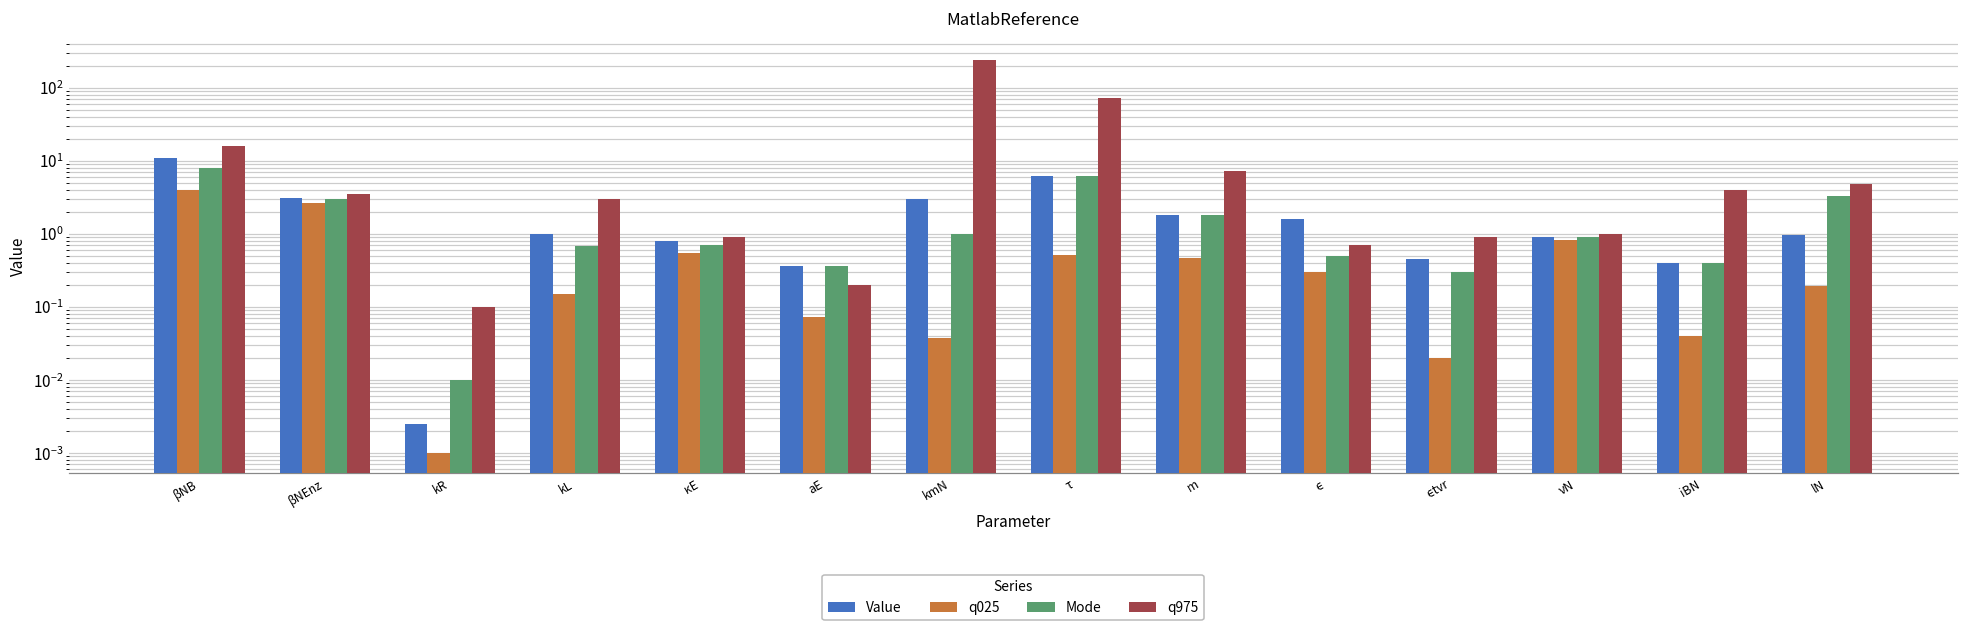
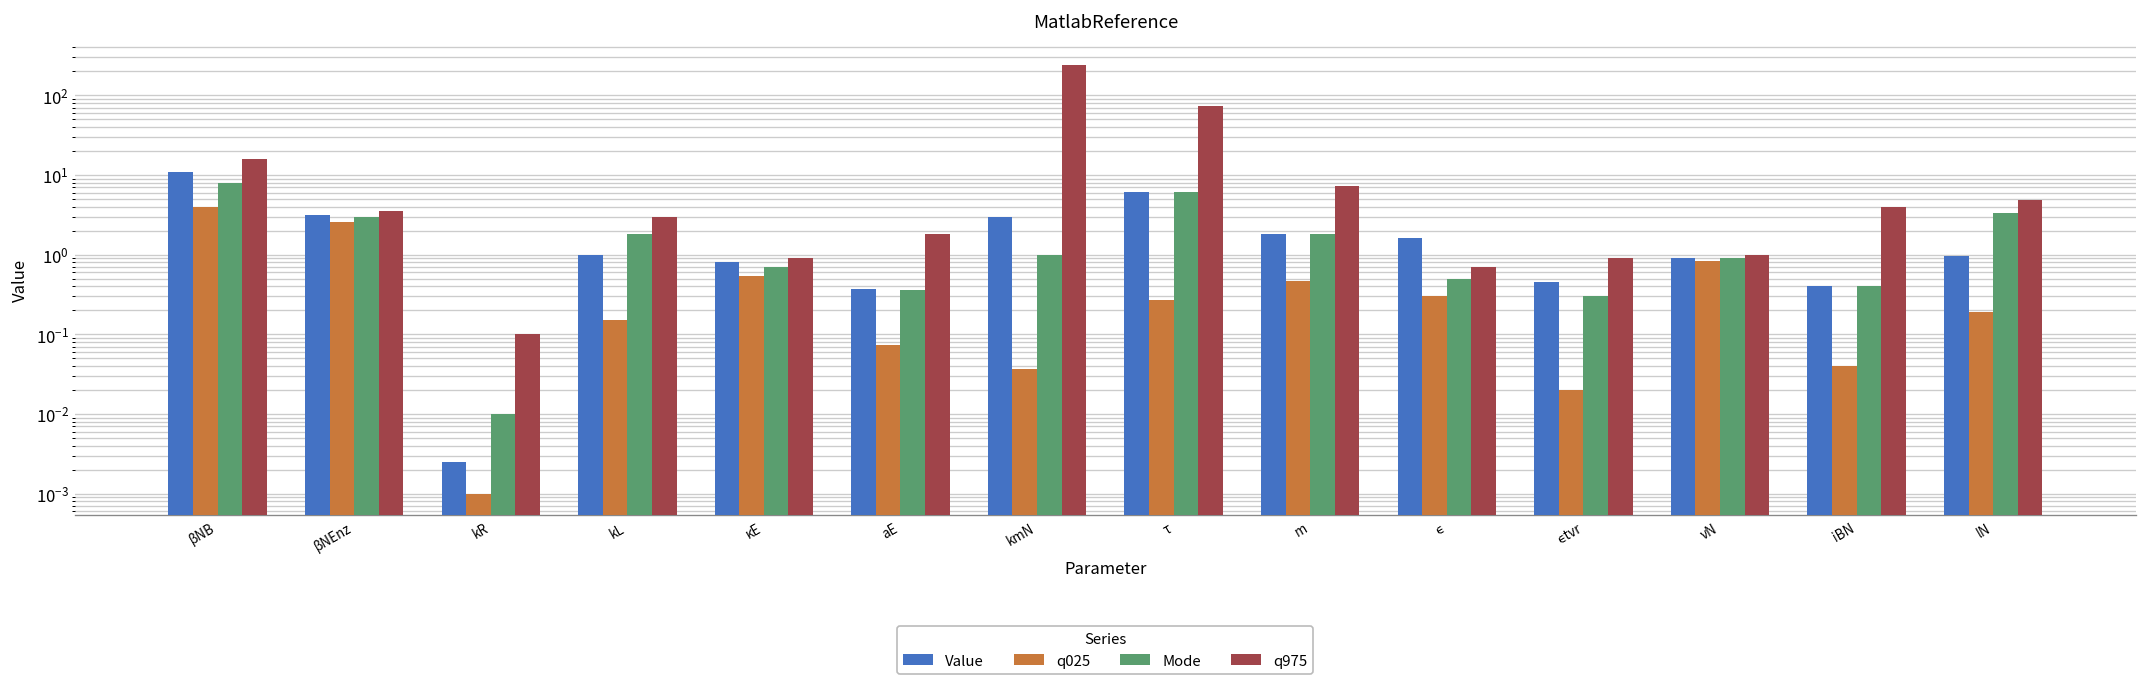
Mode, kL: 0.7 -> 1.8
q975, aE: 0.2 -> 1.8
q025, τ: 0.5 -> 0.27
